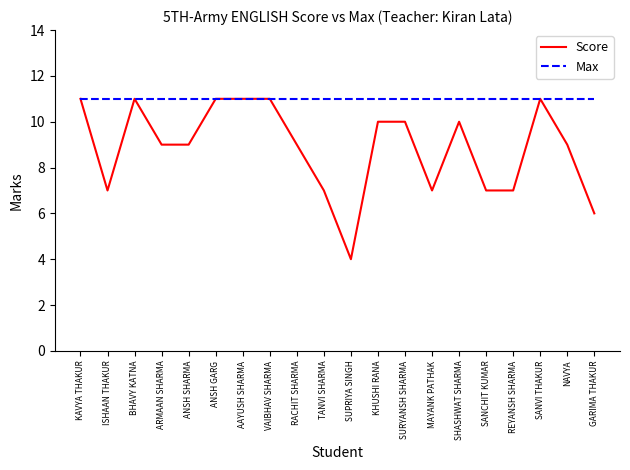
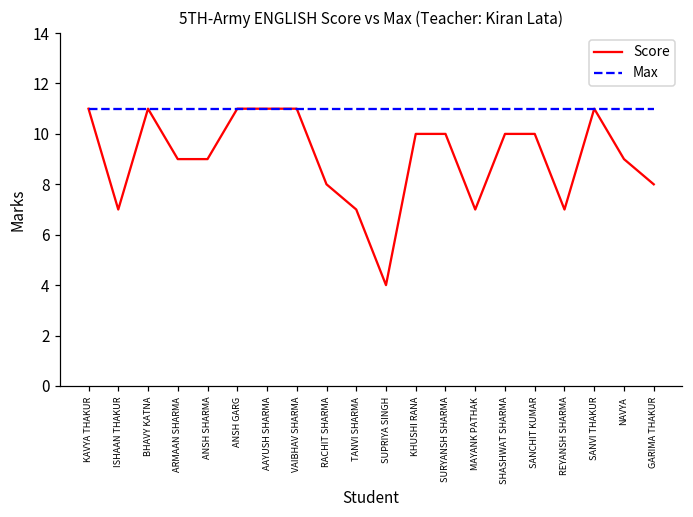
Score, RACHIT SHARMA: 9 -> 8
Score, SANCHIT KUMAR: 7 -> 10
Score, GARIMA THAKUR: 6 -> 8
